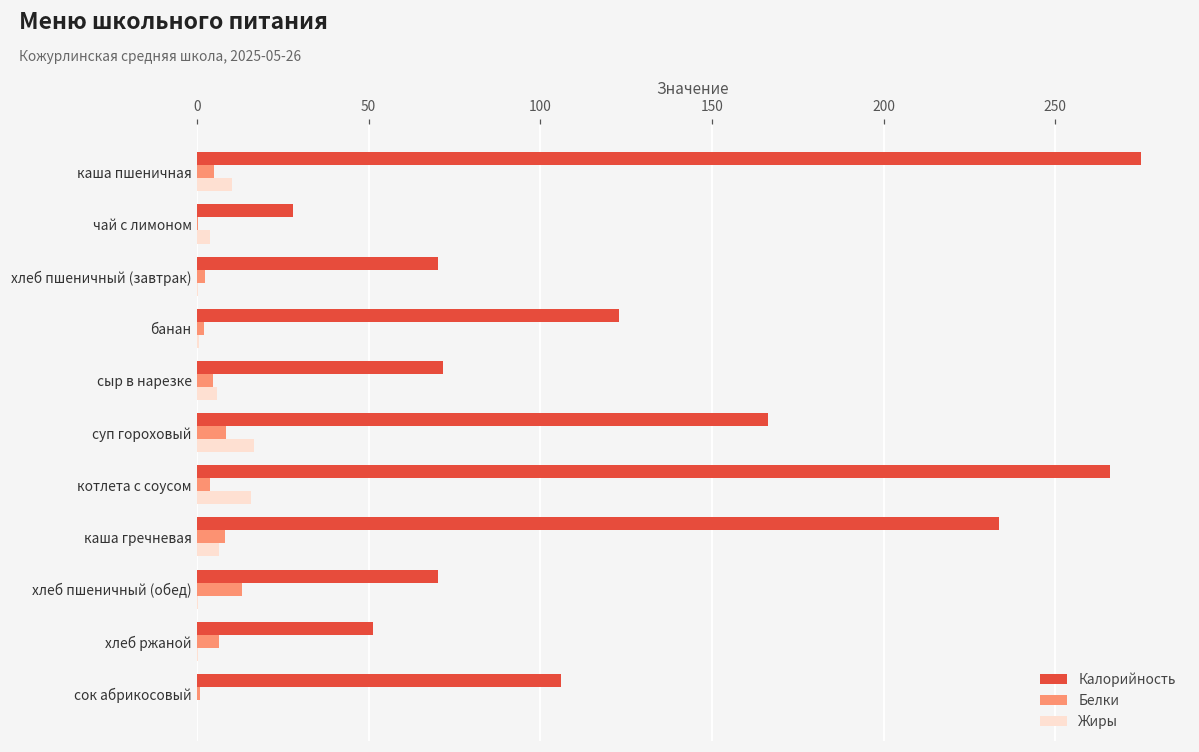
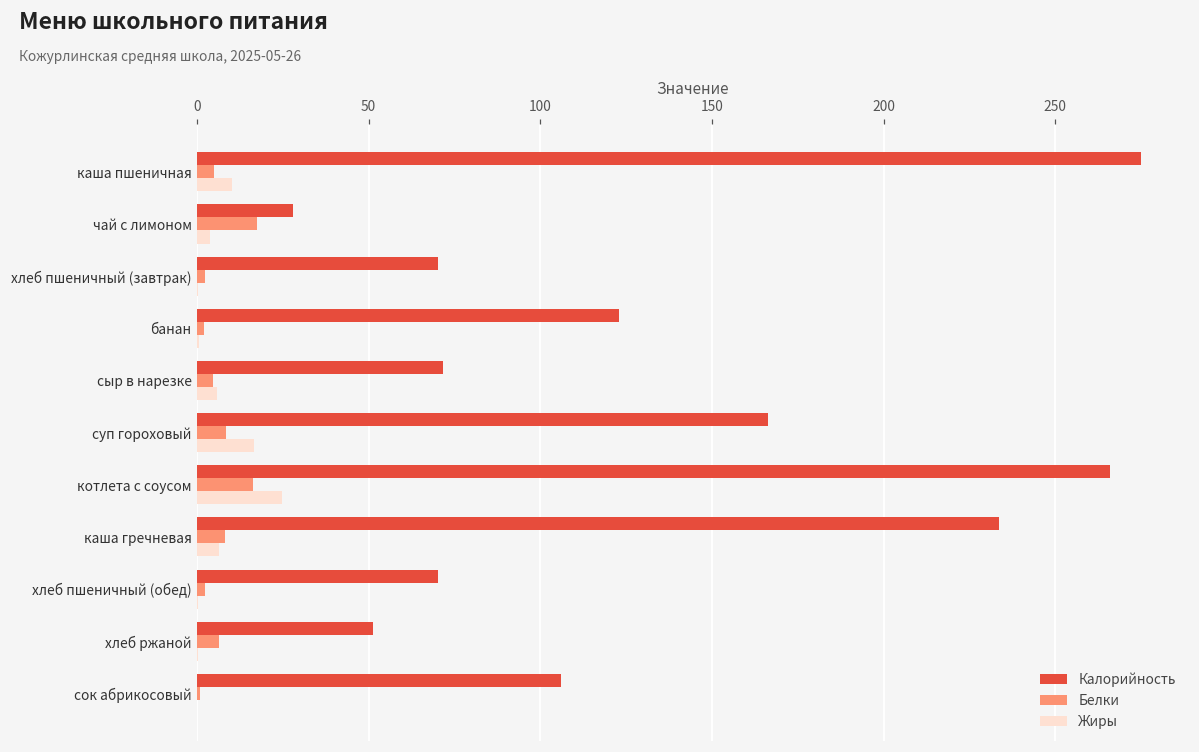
Белки, чай с лимоном: 0 -> 17
Белки, котлета с соусом: 4 -> 16
Жиры, котлета с соусом: 16 -> 25
Белки, хлеб пшеничный (обед): 13 -> 2
